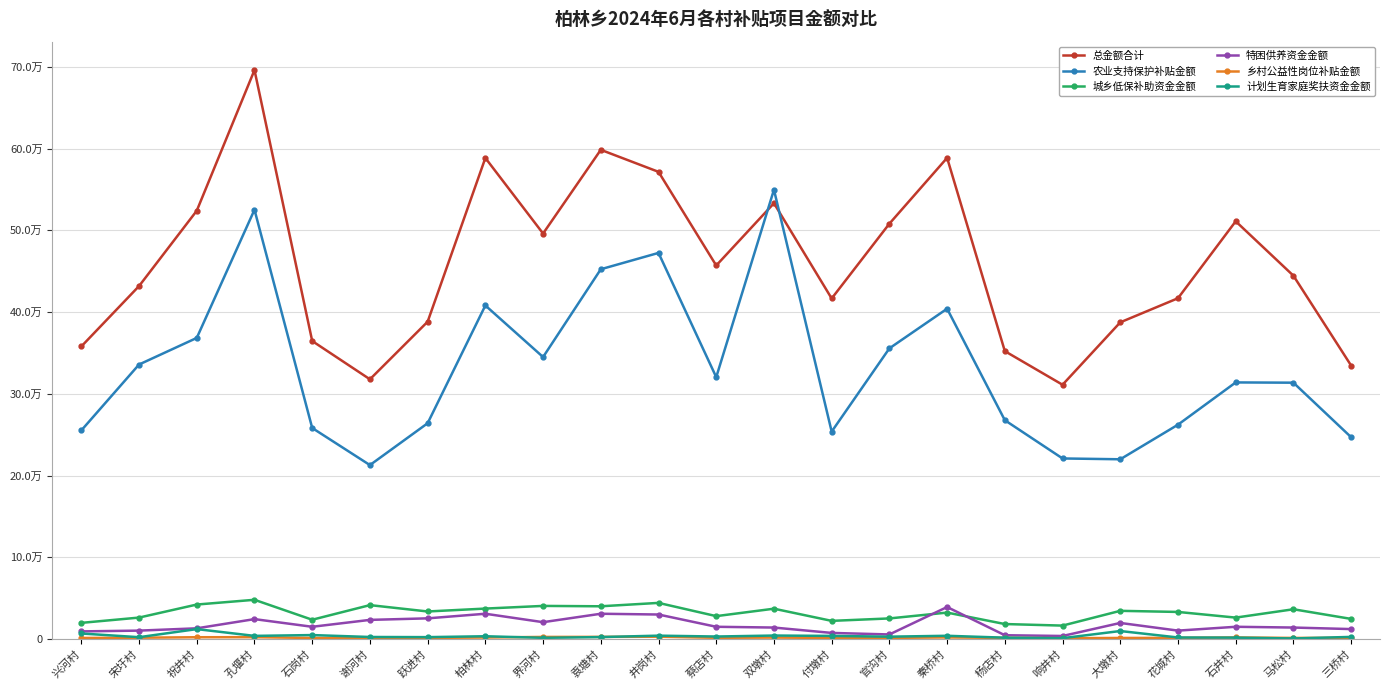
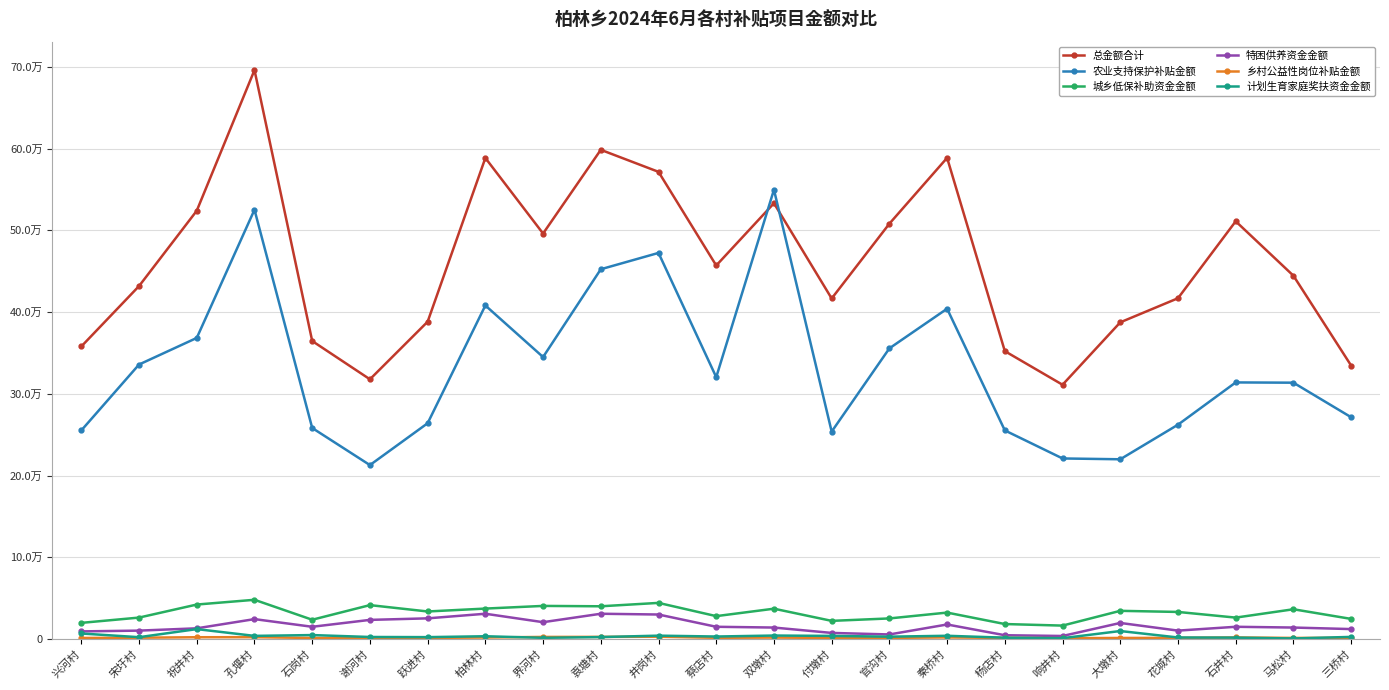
特困供养资金金额, 秦桥村: 4万 -> 2万
农业支持保护补贴金额, 杨店村: 27万 -> 26万
农业支持保护补贴金额, 三桥村: 25万 -> 27万
